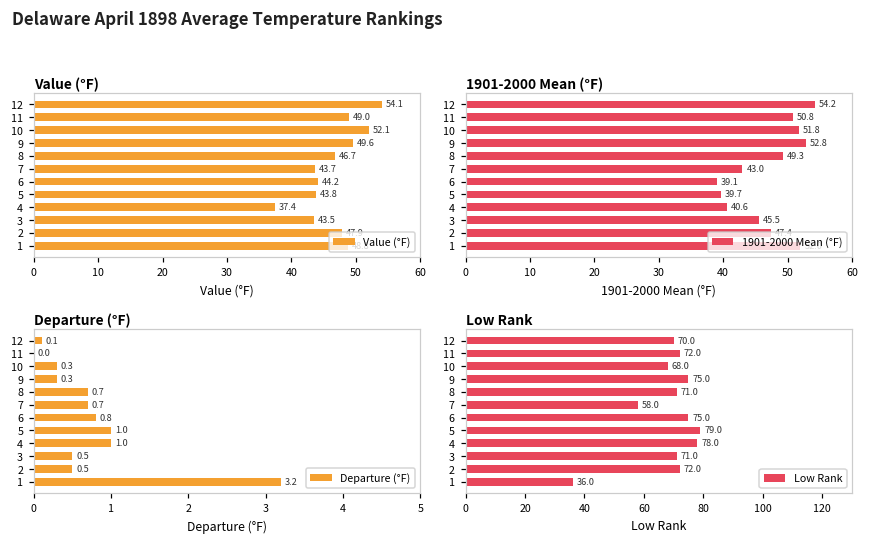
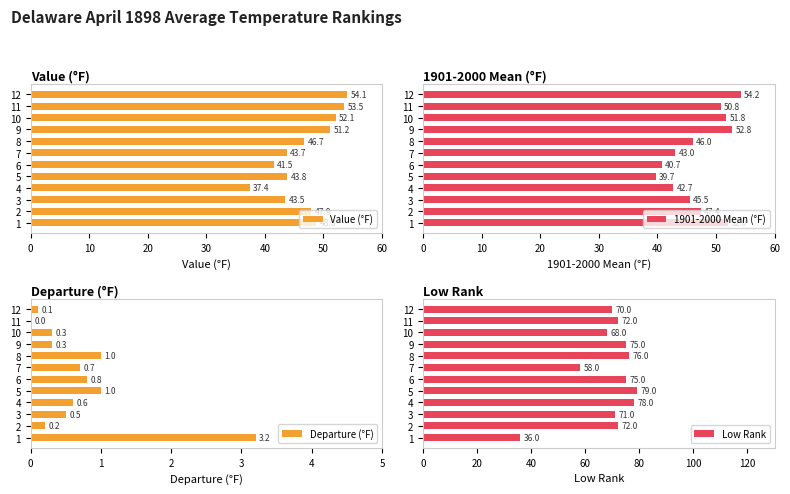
Value (°F), 11: 49.0 -> 53.5
Value (°F), 9: 49.6 -> 51.2
Value (°F), 6: 44.2 -> 41.5
1901-2000 Mean (°F), 8: 49.3 -> 46.0
1901-2000 Mean (°F), 6: 39.1 -> 40.7
1901-2000 Mean (°F), 4: 40.6 -> 42.7
Departure (°F), 8: 0.7 -> 1.0
Departure (°F), 4: 1.0 -> 0.6
Departure (°F), 2: 0.5 -> 0.2
Low Rank, 8: 71.0 -> 76.0
